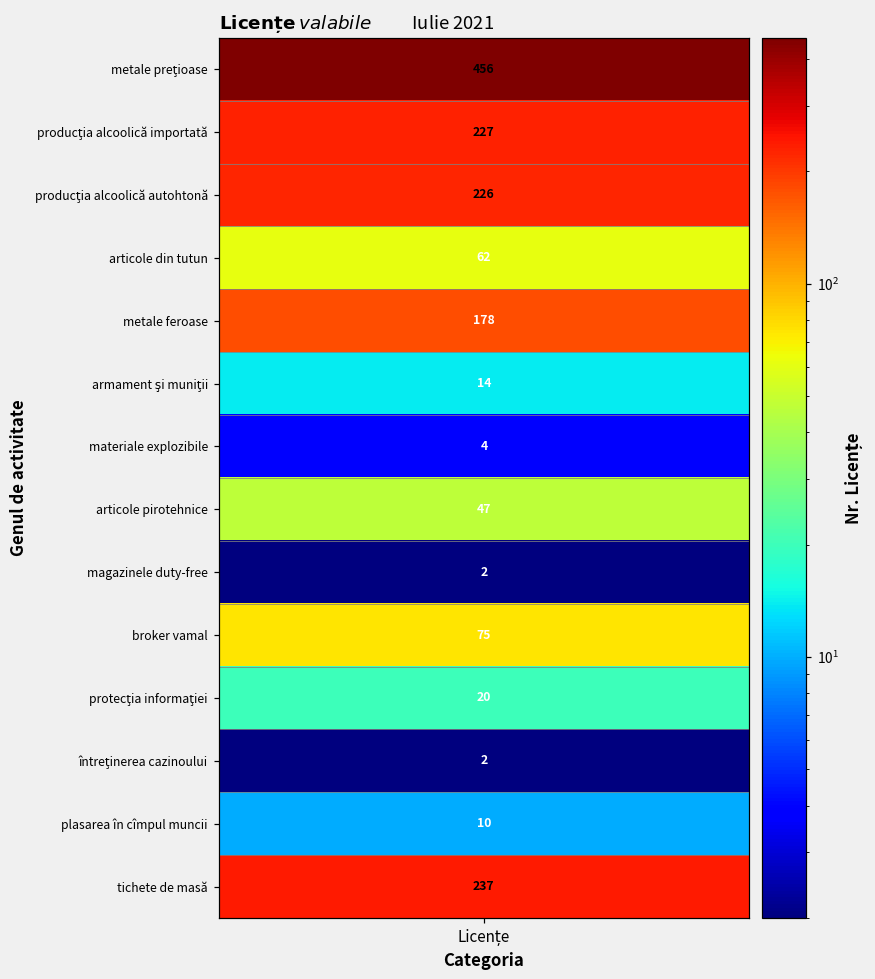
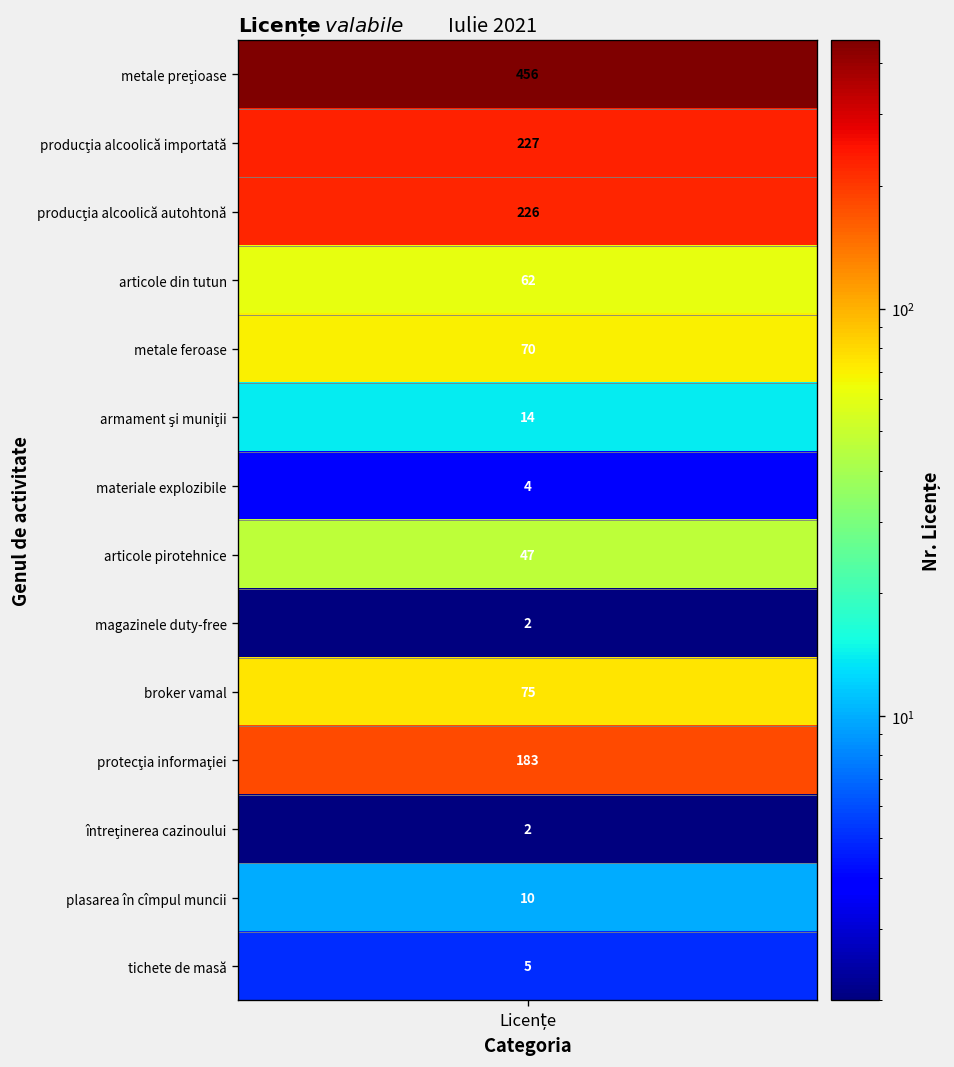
metale feroase, Licențe: 178 -> 70
protecţia informaţiei, Licențe: 20 -> 183
tichete de masă, Licențe: 237 -> 5
